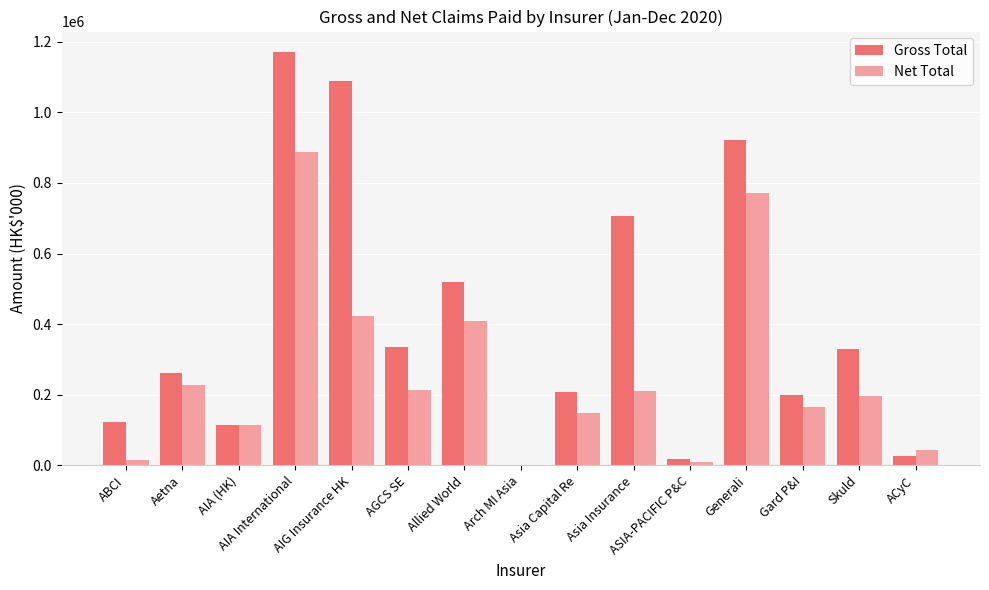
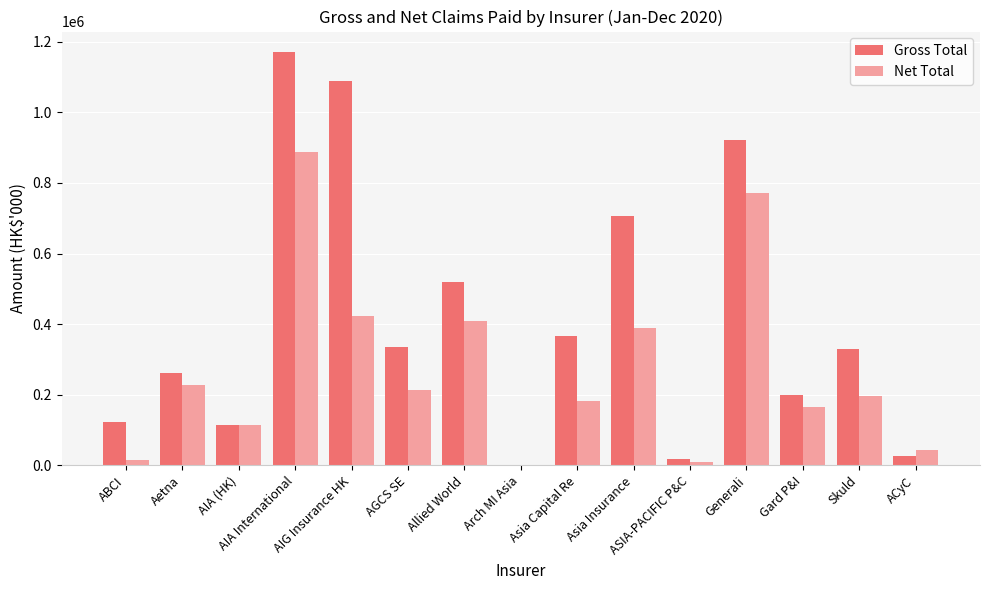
Gross Total, Asia Capital Re: 210000 -> 370000
Net Total, Asia Capital Re: 150000 -> 180000
Net Total, Asia Insurance: 210000 -> 390000
